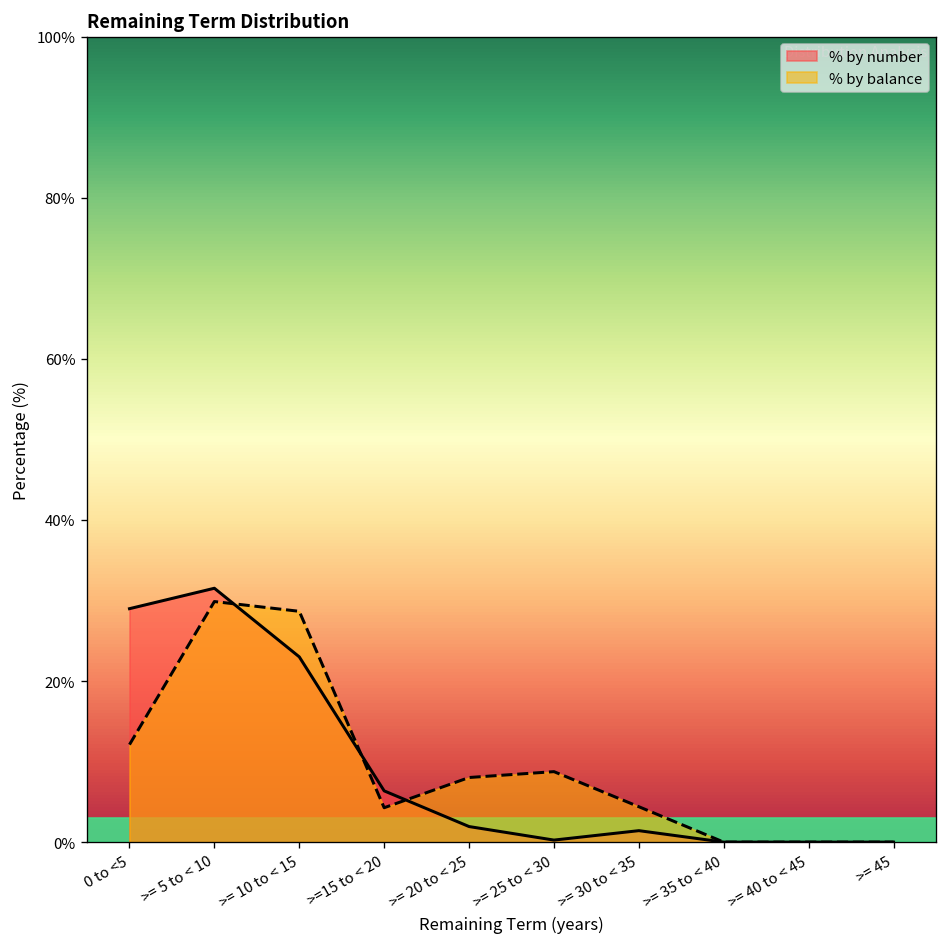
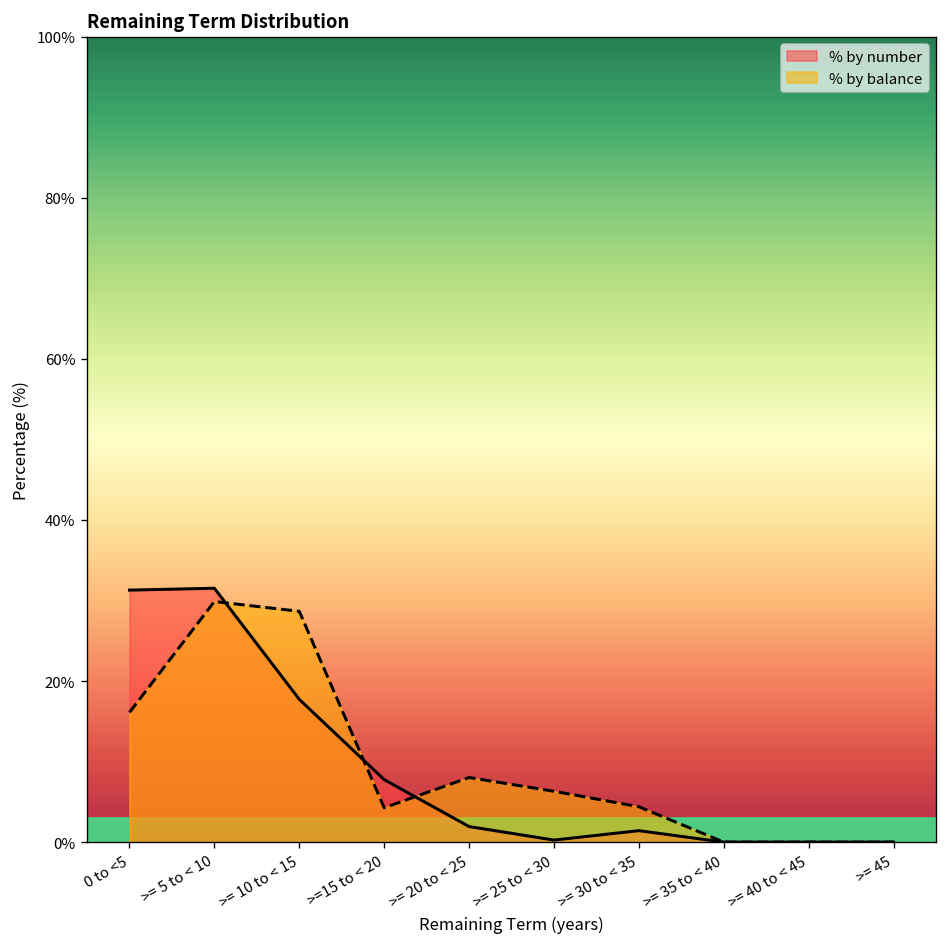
% by number, 0 to <5: 29% -> 31%
% by balance, 0 to <5: 12% -> 16%
% by number, >= 10 to < 15: 23% -> 18%
% by number, >=15 to < 20: 6% -> 8%
% by balance, >= 25 to < 30: 9% -> 6%
